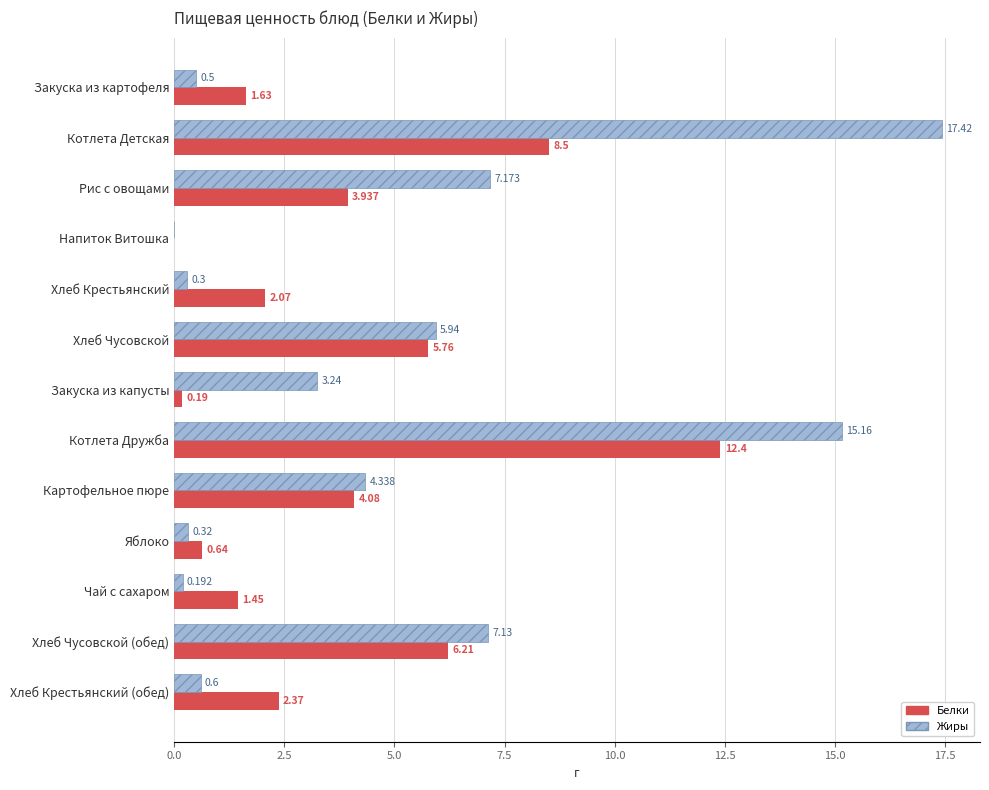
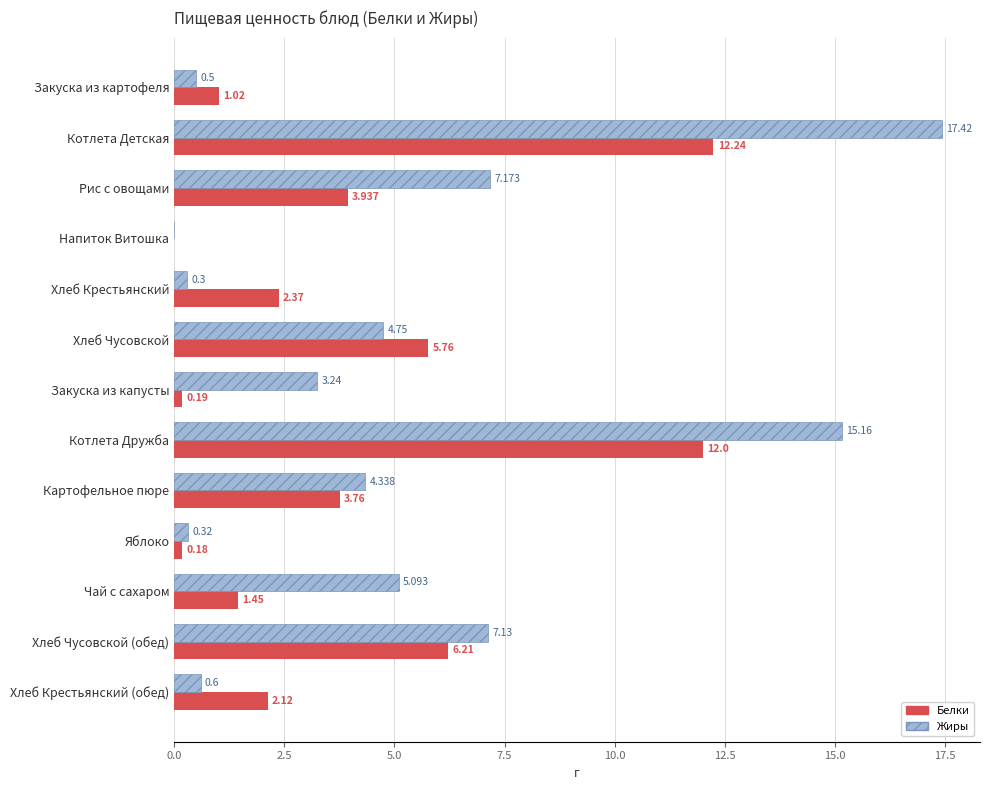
Белки, Закуска из картофеля: 1.63 -> 1.02
Белки, Котлета Детская: 8.5 -> 12.24
Белки, Хлеб Крестьянский: 2.07 -> 2.37
Жиры, Хлеб Чусовской: 5.94 -> 4.75
Белки, Котлета Дружба: 12.4 -> 12.0
Белки, Картофельное пюре: 4.08 -> 3.76
Белки, Яблоко: 0.64 -> 0.18
Жиры, Чай с сахаром: 0.192 -> 5.093
Белки, Хлеб Крестьянский (обед): 2.37 -> 2.12
